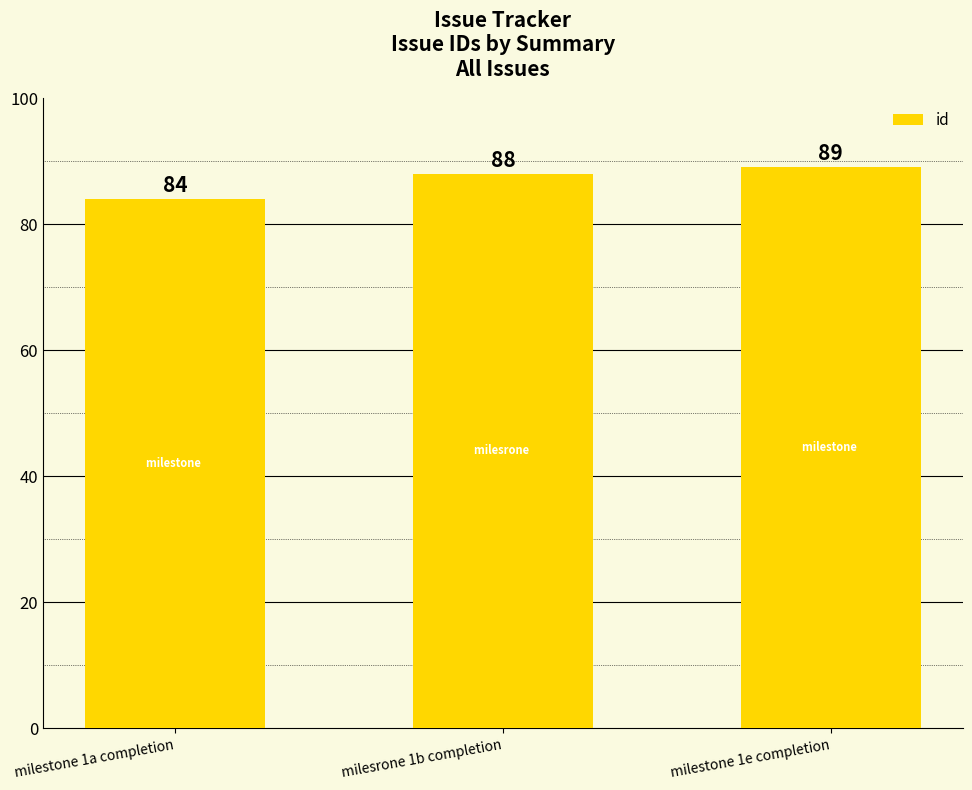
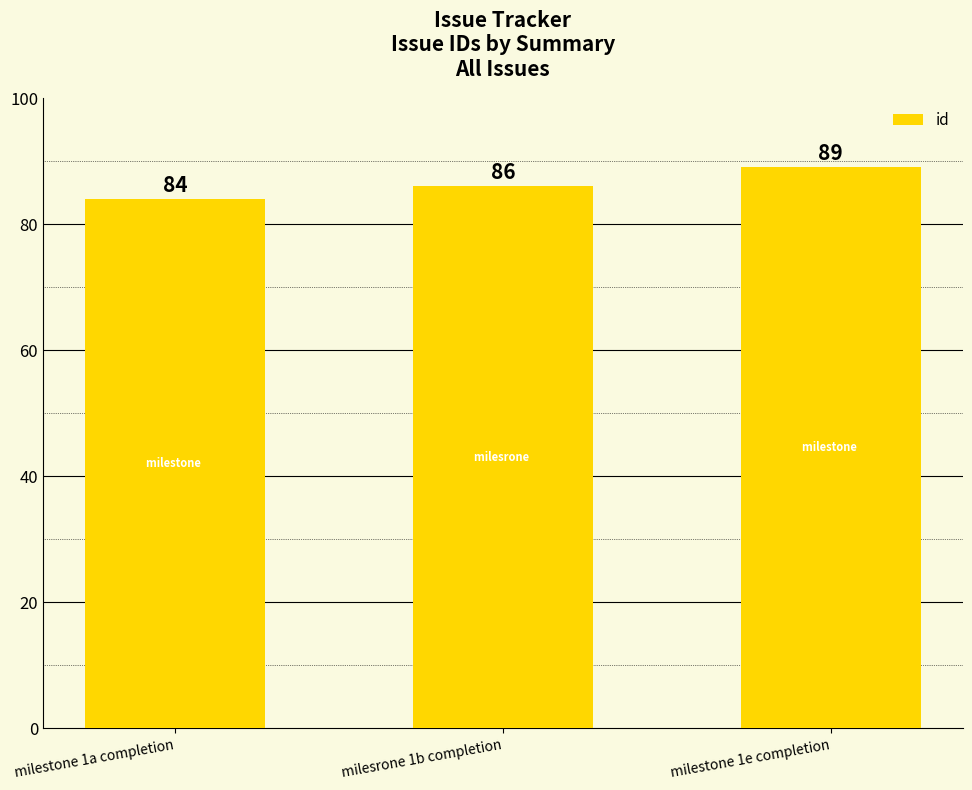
milesrone 1b completion: 88 -> 86
